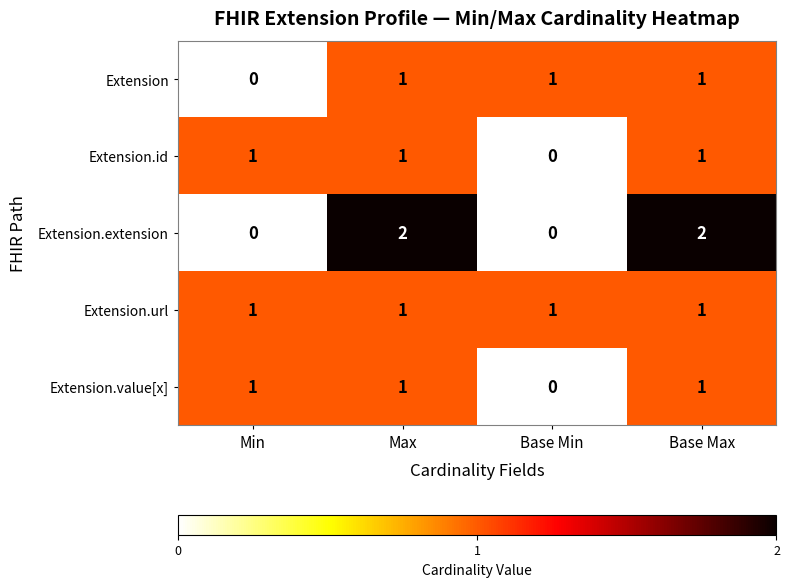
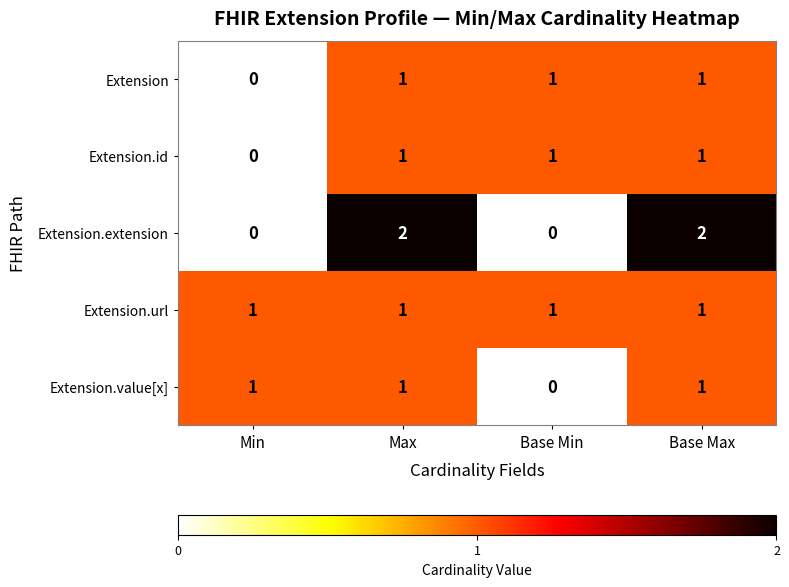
Extension.id, Min: 1 -> 0
Extension.id, Base Min: 0 -> 1
